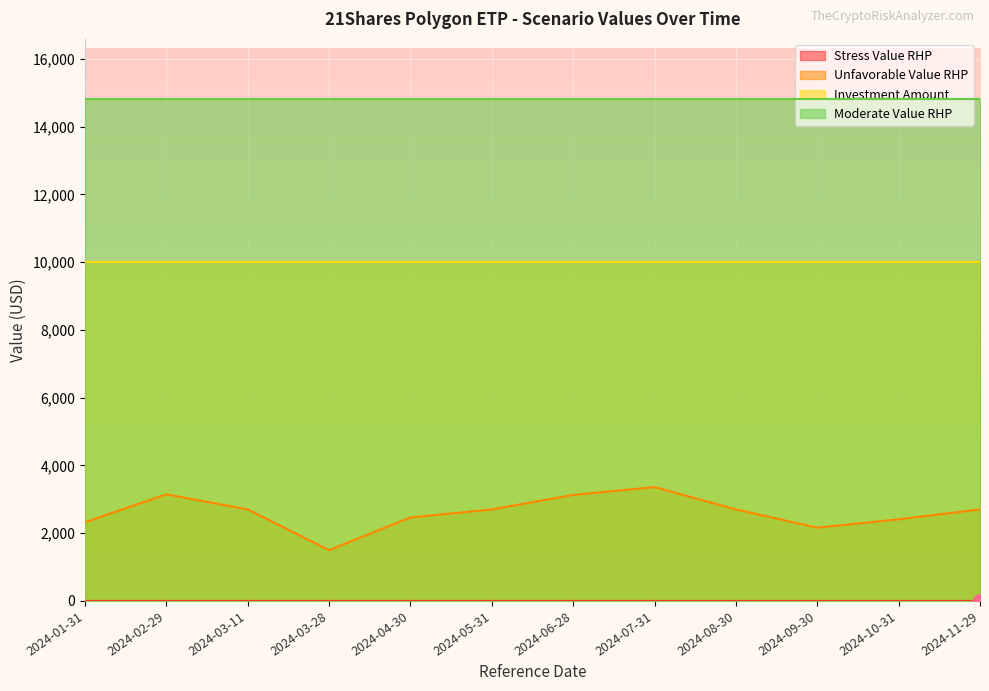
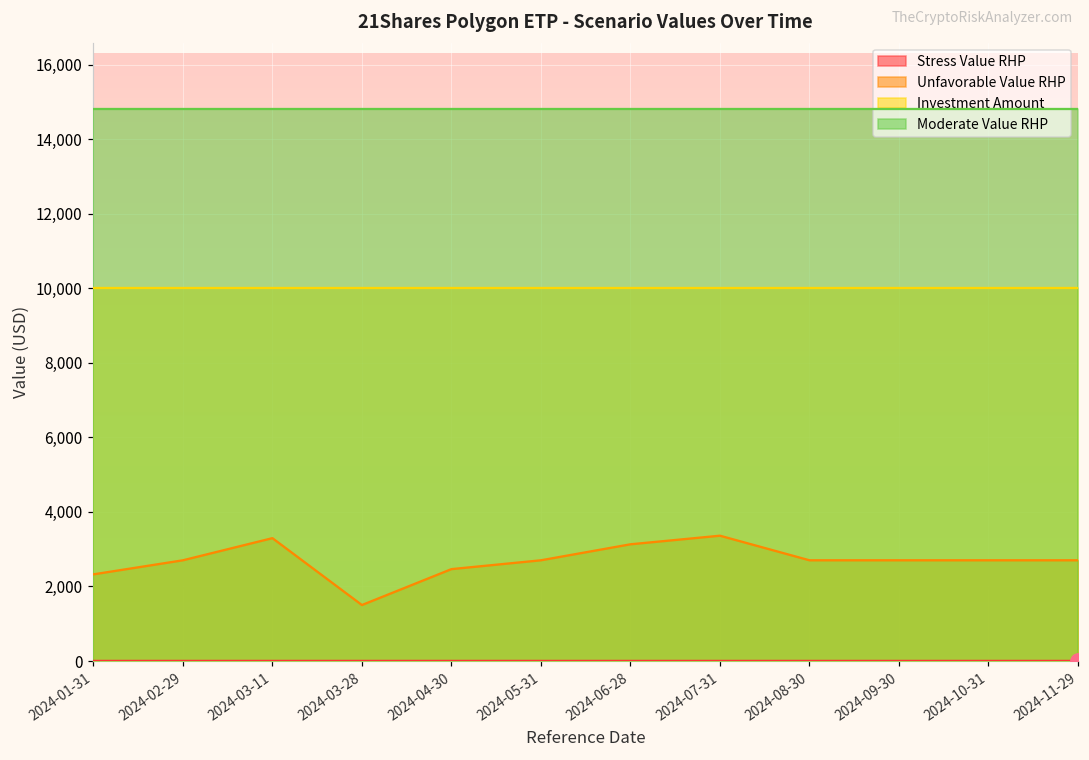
Unfavorable Value RHP, 2024-02-29: 3,100 -> 2,700
Unfavorable Value RHP, 2024-03-11: 2,700 -> 3,300
Unfavorable Value RHP, 2024-09-30: 2,200 -> 2,700
Unfavorable Value RHP, 2024-10-31: 2,400 -> 2,700
